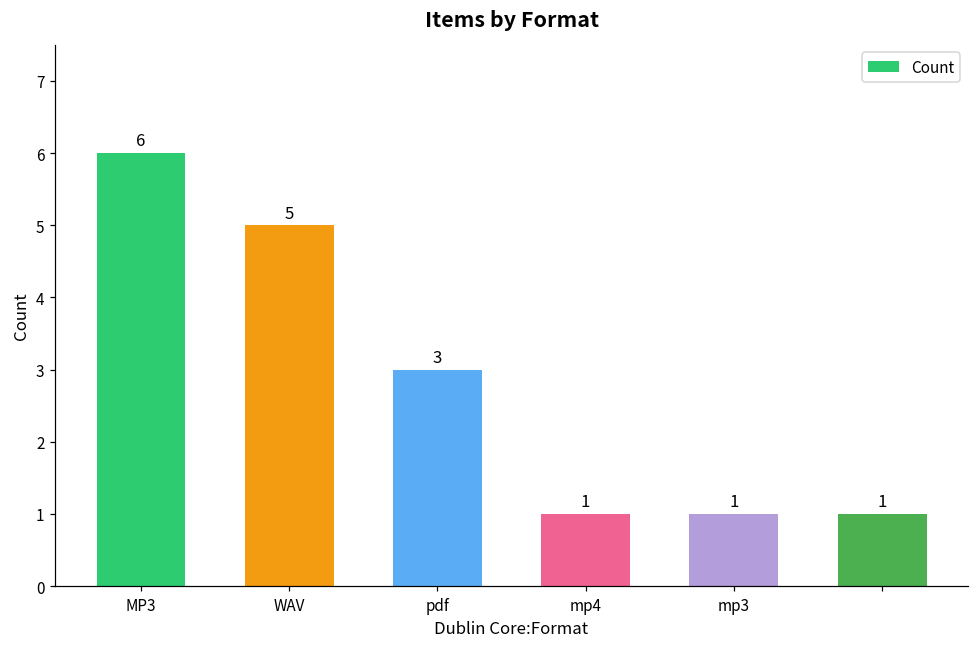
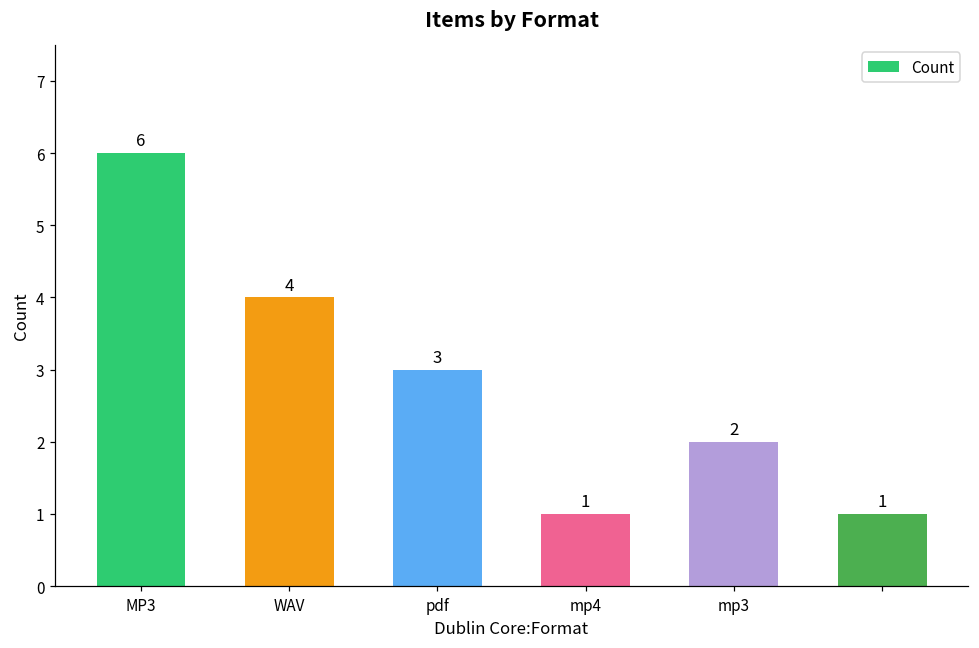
WAV: 5 -> 4
mp3: 1 -> 2
